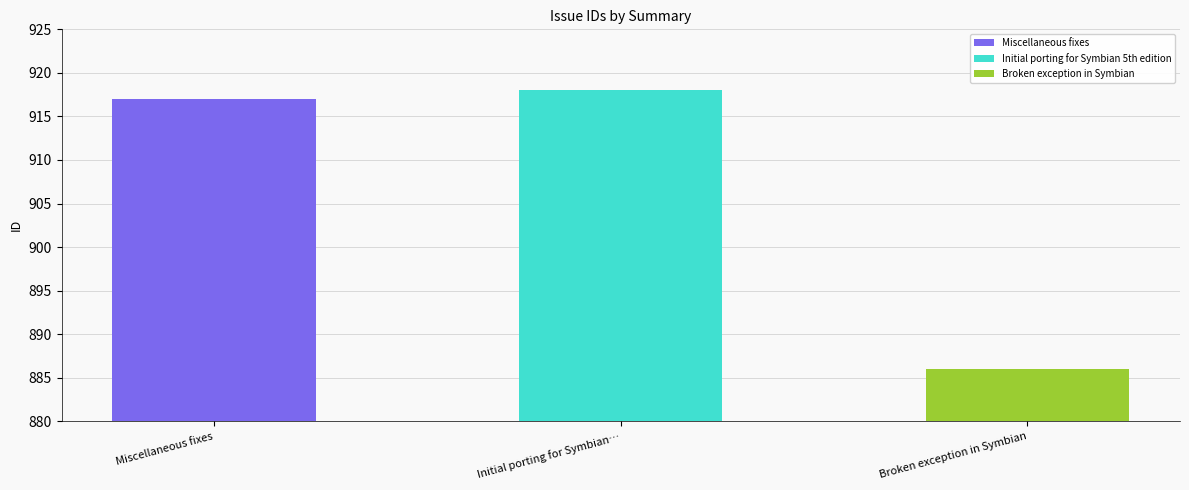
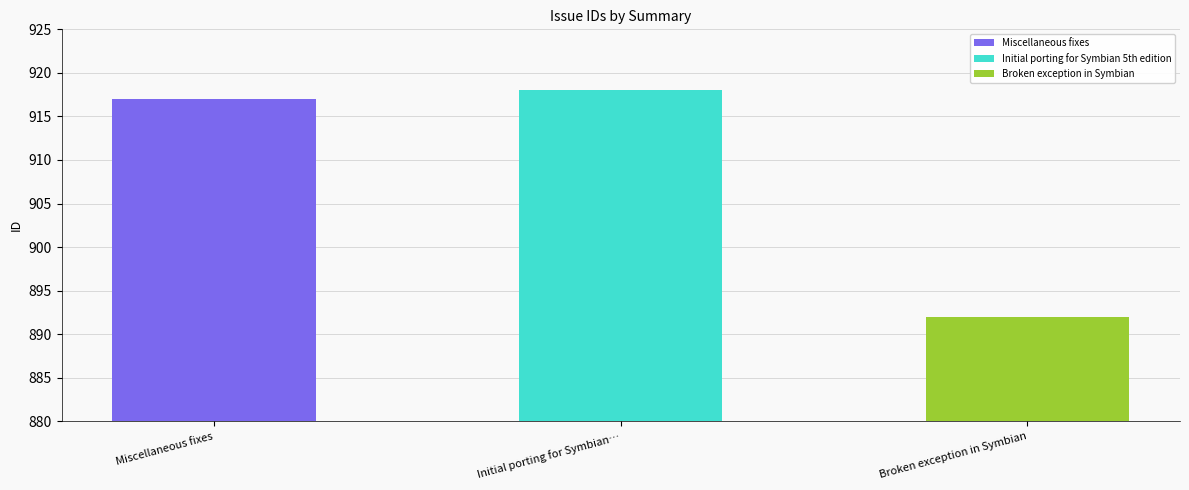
Broken exception in Symbian: 886 -> 892
